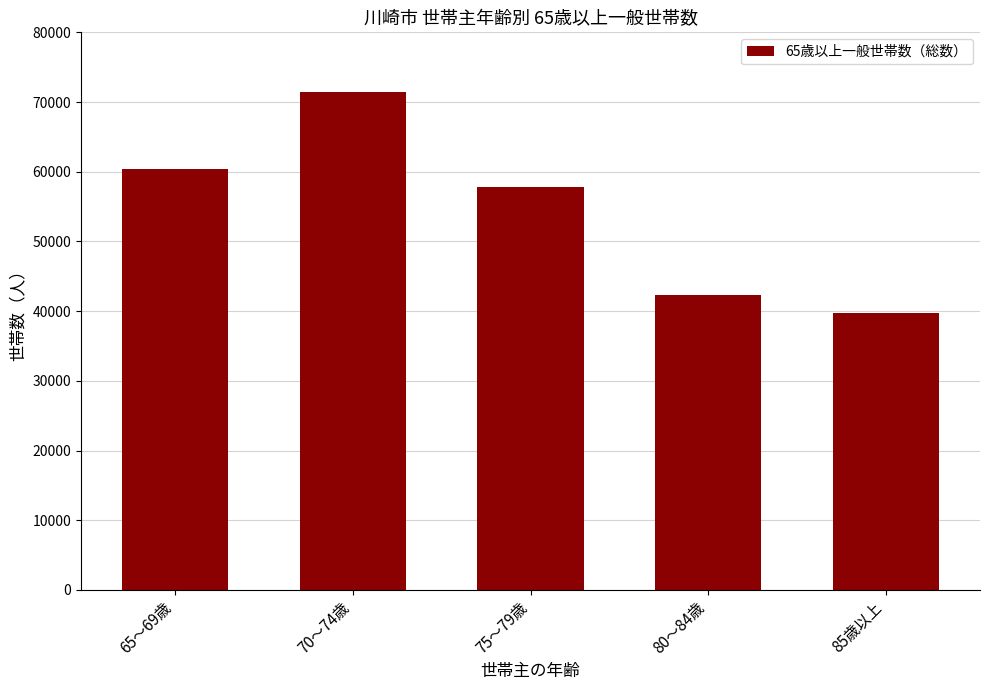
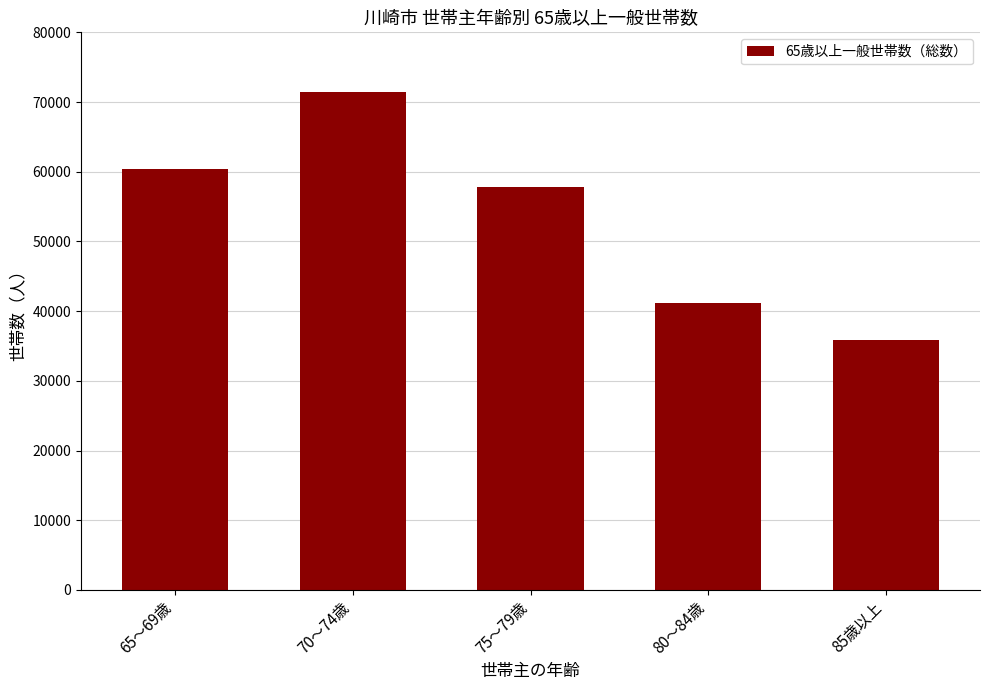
80～84歳: 42000 -> 41000
85歳以上: 40000 -> 36000
